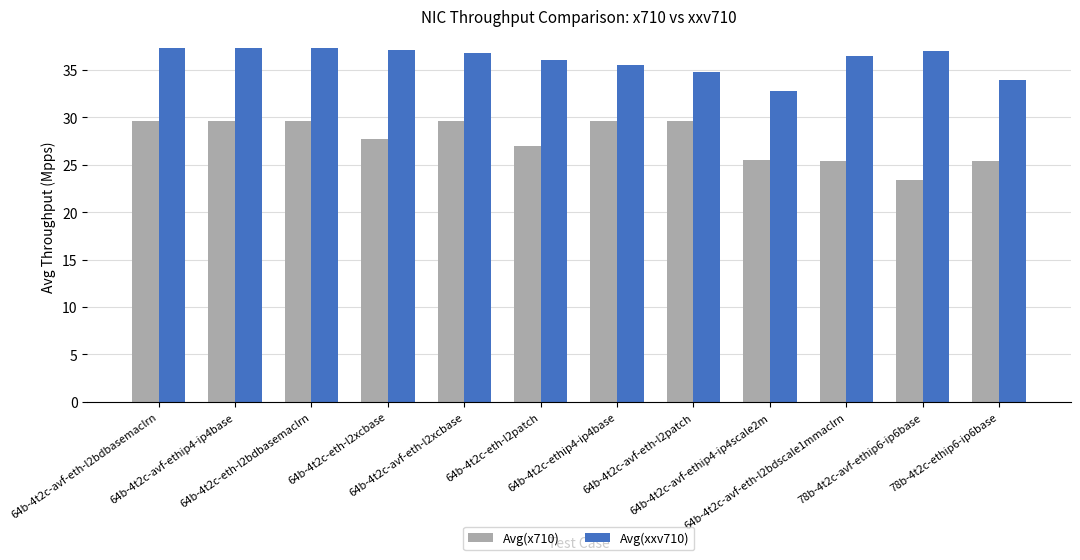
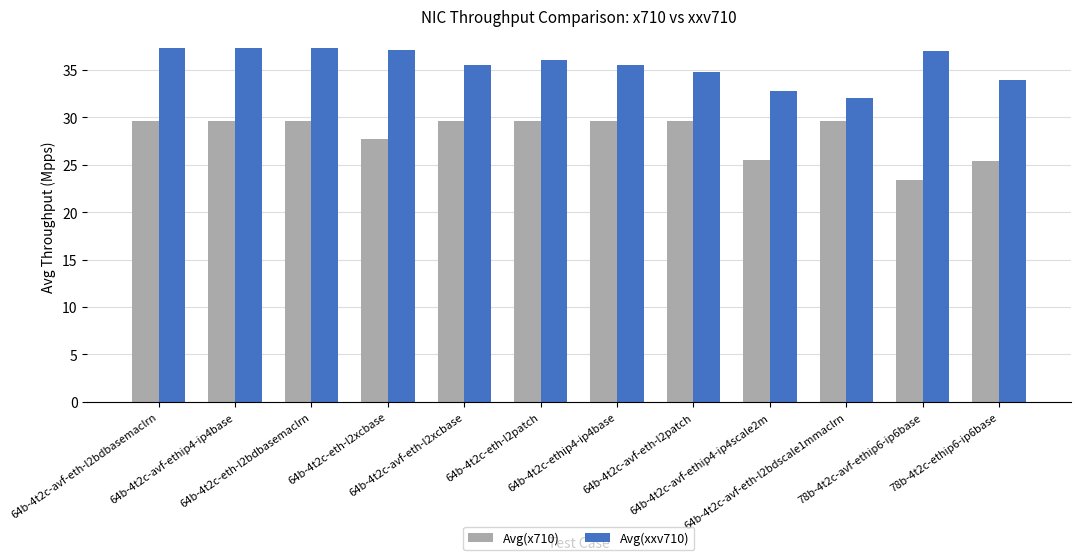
Avg(xxv710), 64b-4t2c-avf-eth-l2xcbase: 37 -> 35
Avg(x710), 64b-4t2c-eth-l2patch: 27 -> 30
Avg(x710), 64b-4t2c-avf-eth-l2bdscale1mmaclrn: 25 -> 30
Avg(xxv710), 64b-4t2c-avf-eth-l2bdscale1mmaclrn: 36 -> 32
